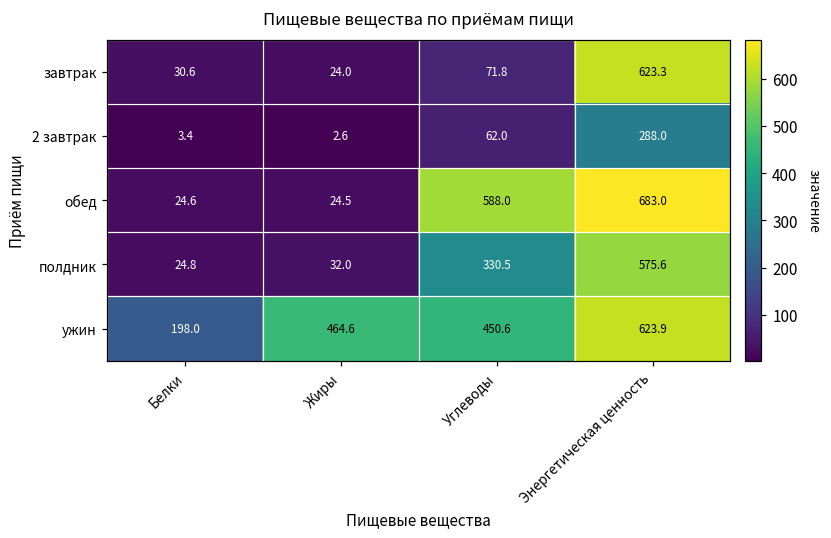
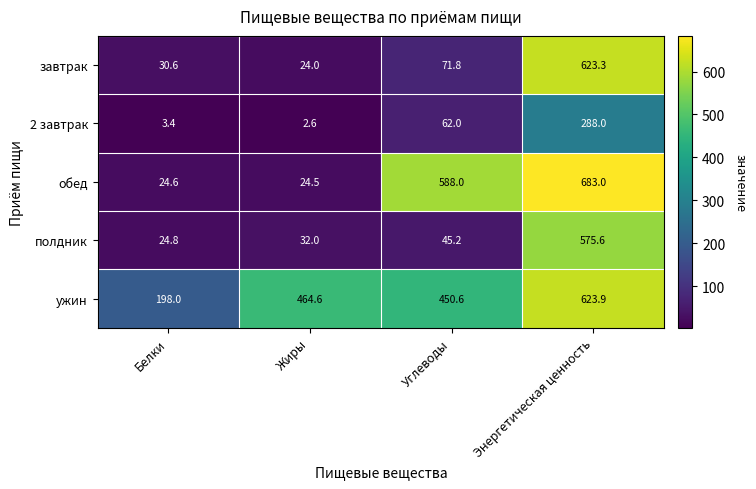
полдник, Углеводы: 330.5 -> 45.2
